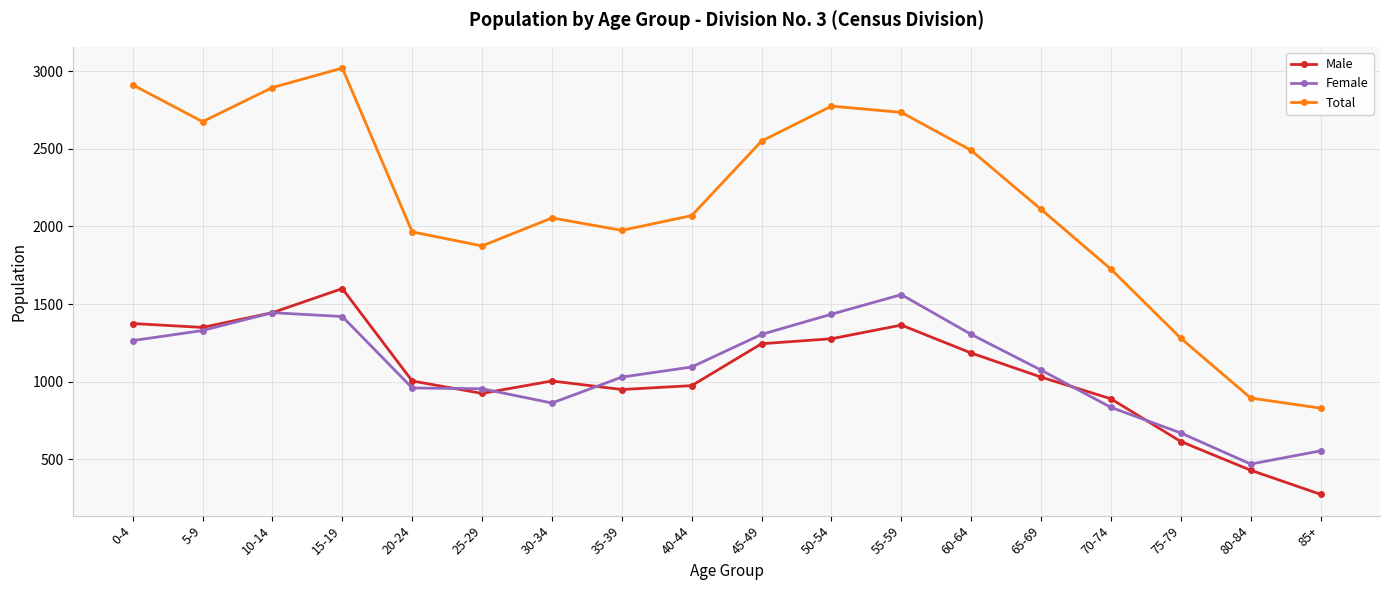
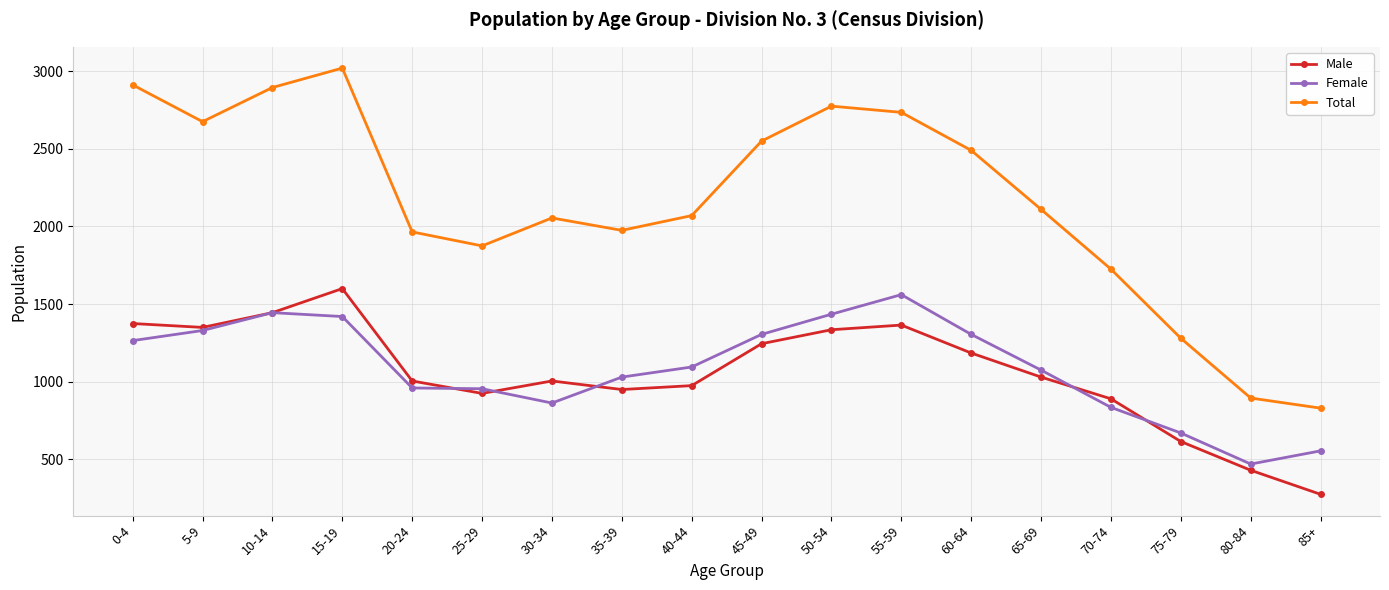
Male, 50-54: 1280 -> 1340
